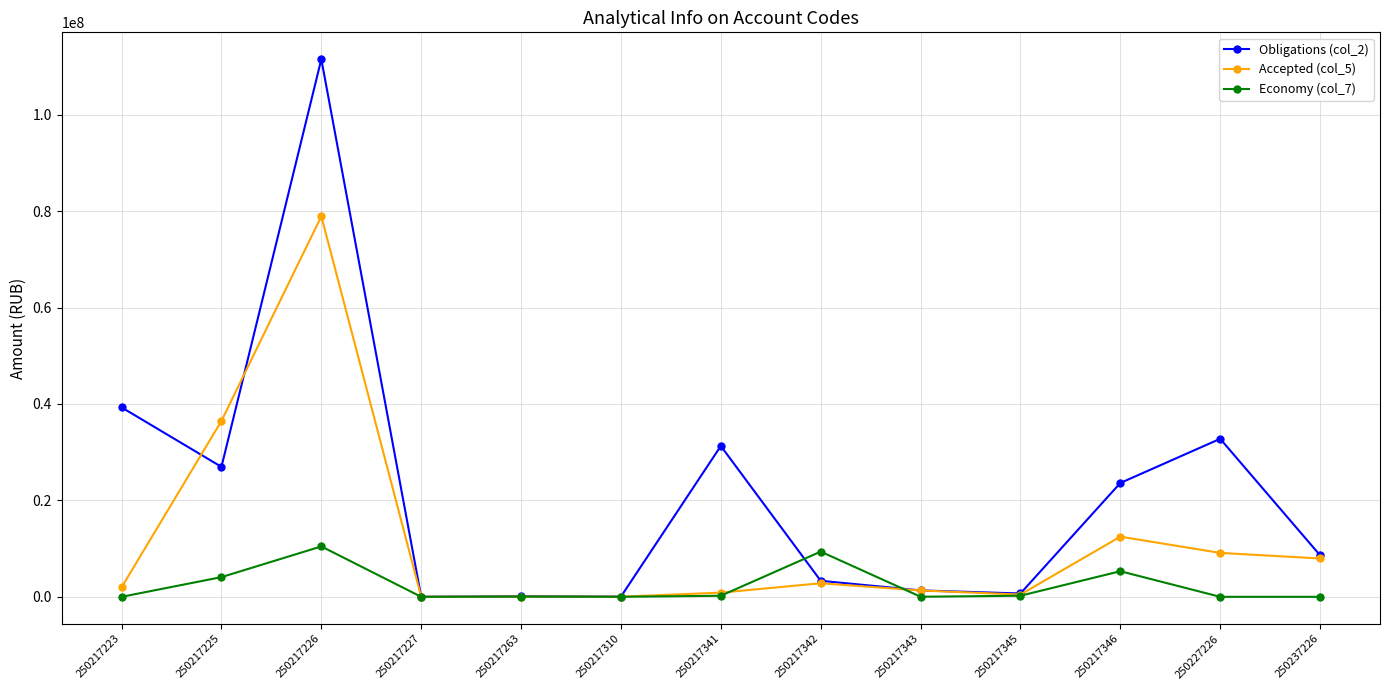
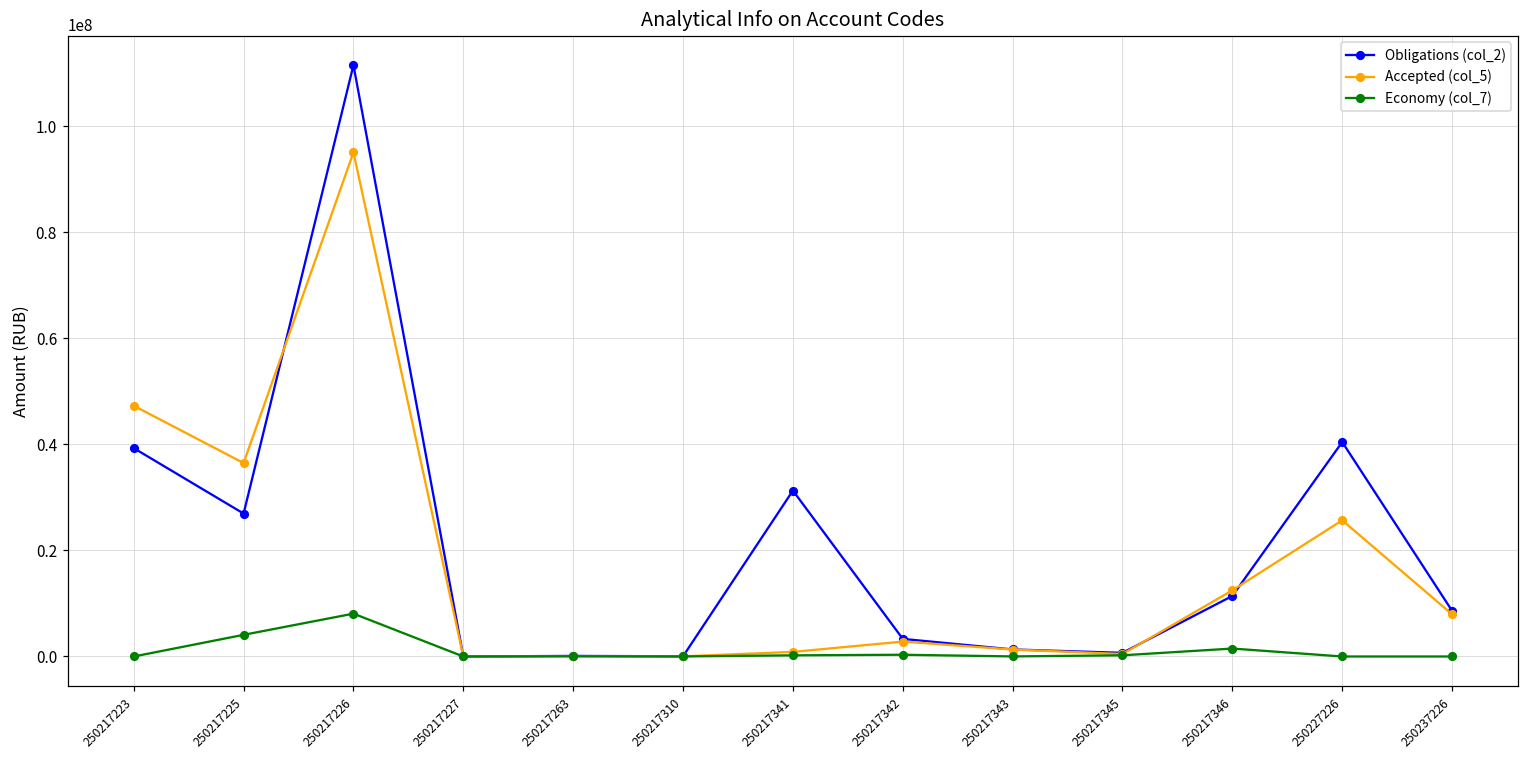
Accepted (col_5), 250217223: 2000000 -> 47000000
Accepted (col_5), 250217226: 79000000 -> 95000000
Economy (col_7), 250217226: 10000000 -> 8000000
Economy (col_7), 250217342: 9000000 -> 0
Obligations (col_2), 250217346: 24000000 -> 11000000
Economy (col_7), 250217346: 5000000 -> 1000000
Obligations (col_2), 250227226: 33000000 -> 40000000
Accepted (col_5), 250227226: 9000000 -> 26000000
